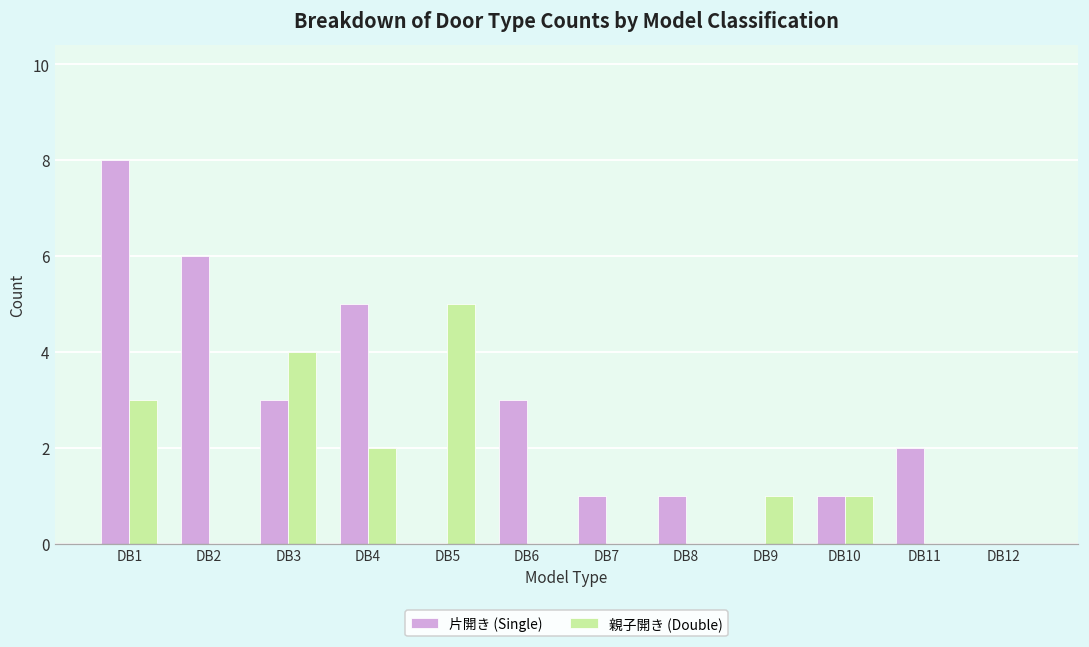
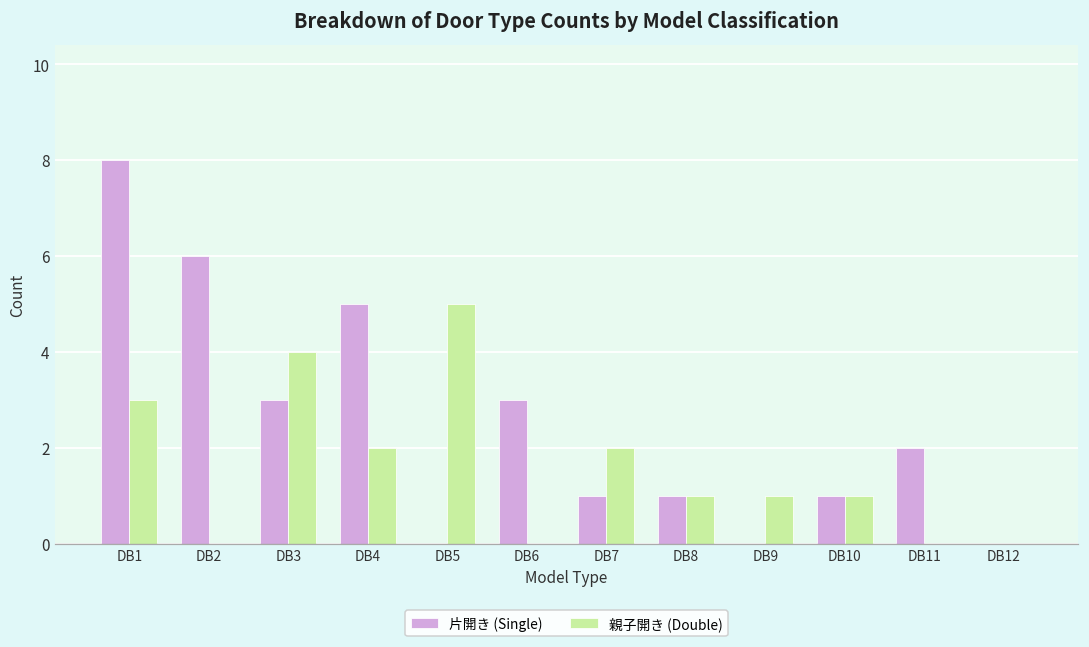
親子開き (Double), DB7: 0 -> 2
親子開き (Double), DB8: 0 -> 1
